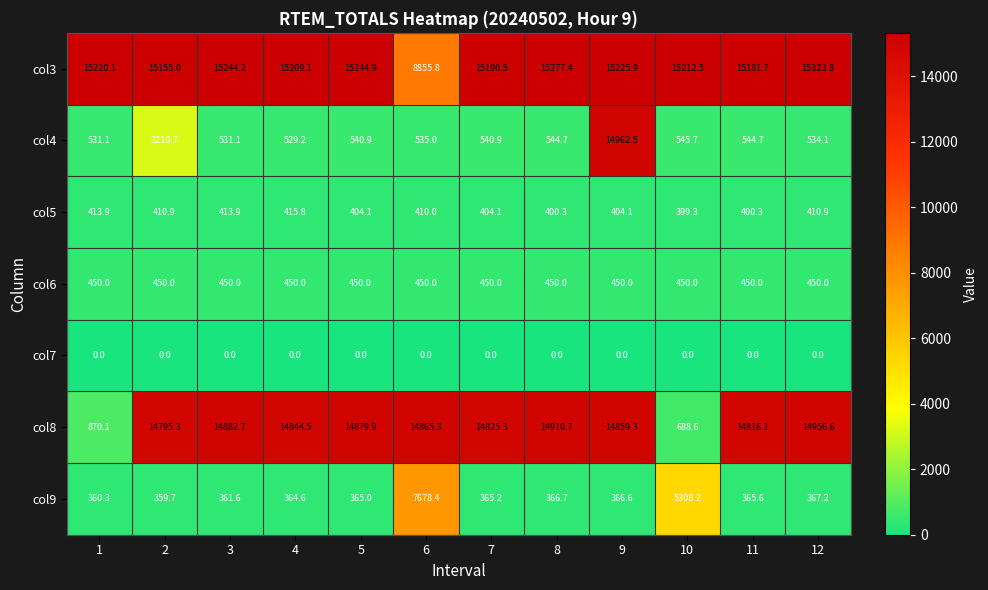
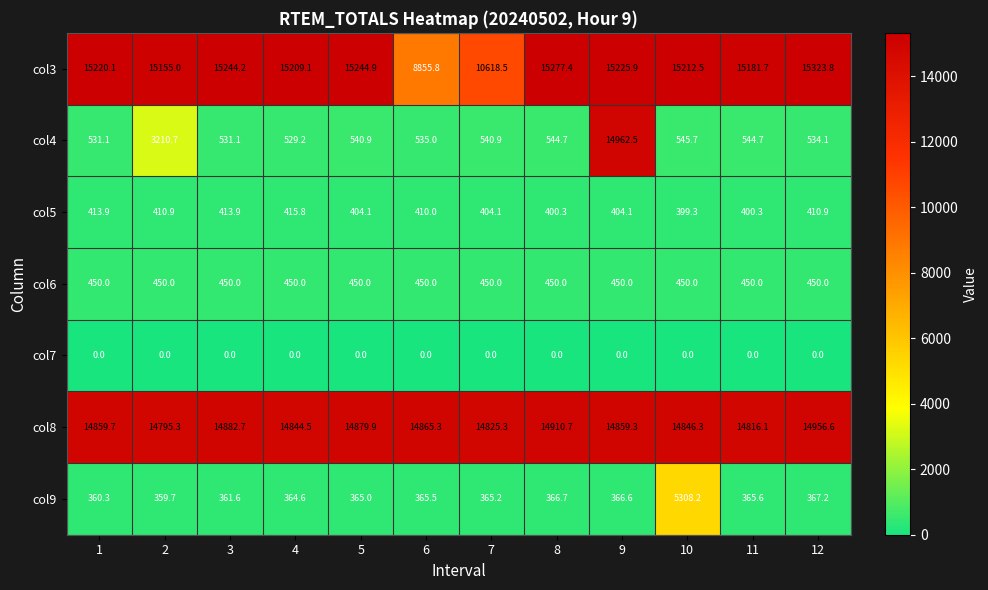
col3, 7: 15190.5 -> 10618.5
col8, 1: 870.1 -> 14859.7
col8, 10: 688.6 -> 14846.3
col9, 6: 7678.4 -> 365.5
